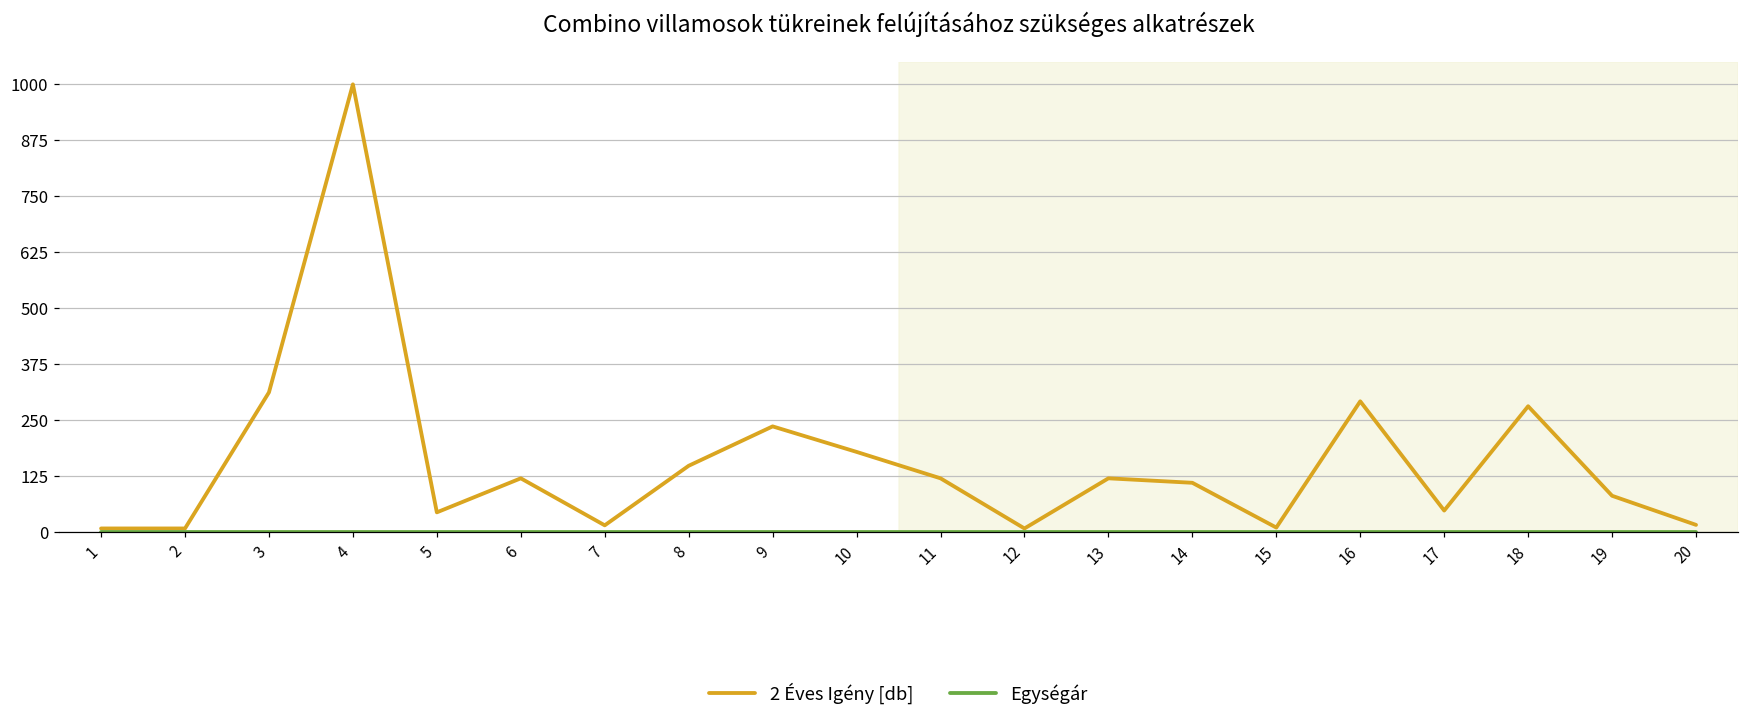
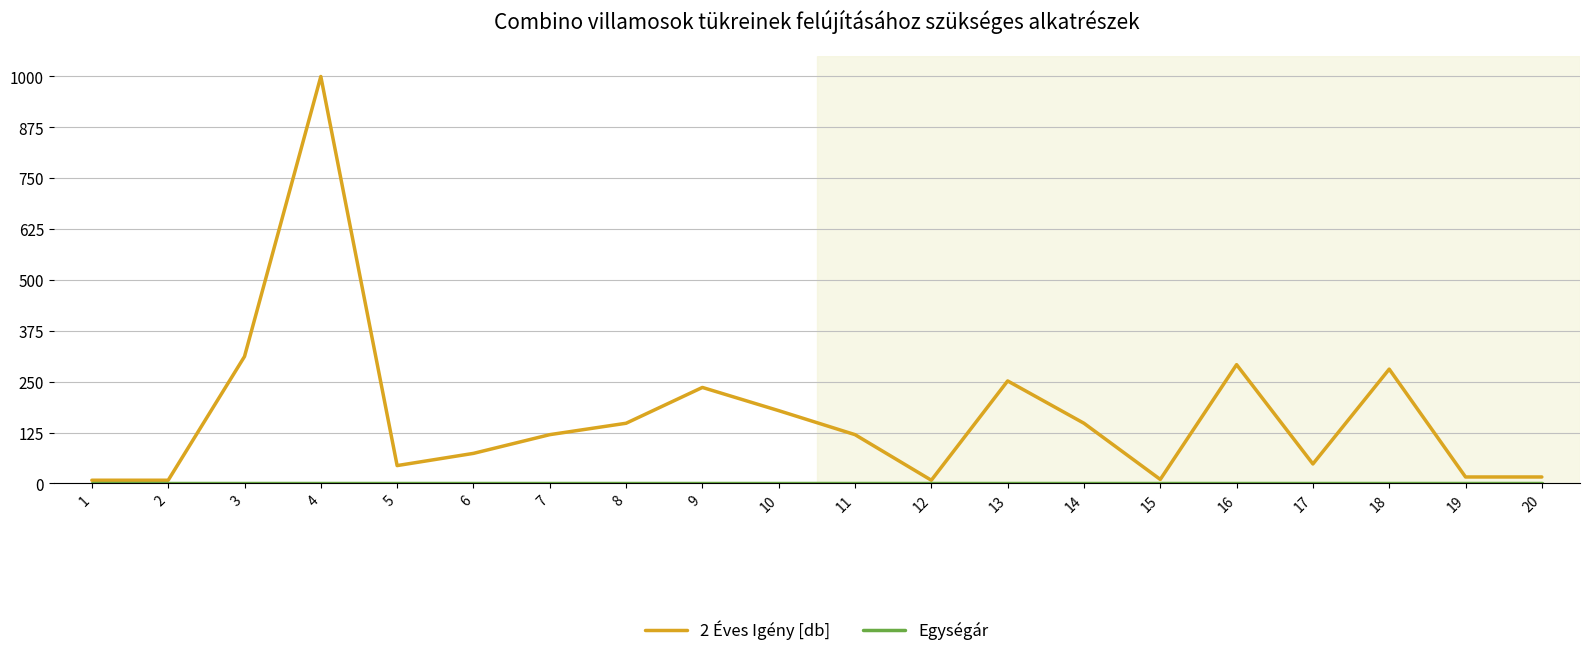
2 Éves Igény [db], 6: 120 -> 70
2 Éves Igény [db], 7: 20 -> 120
2 Éves Igény [db], 13: 120 -> 250
2 Éves Igény [db], 14: 110 -> 150
2 Éves Igény [db], 19: 80 -> 20
